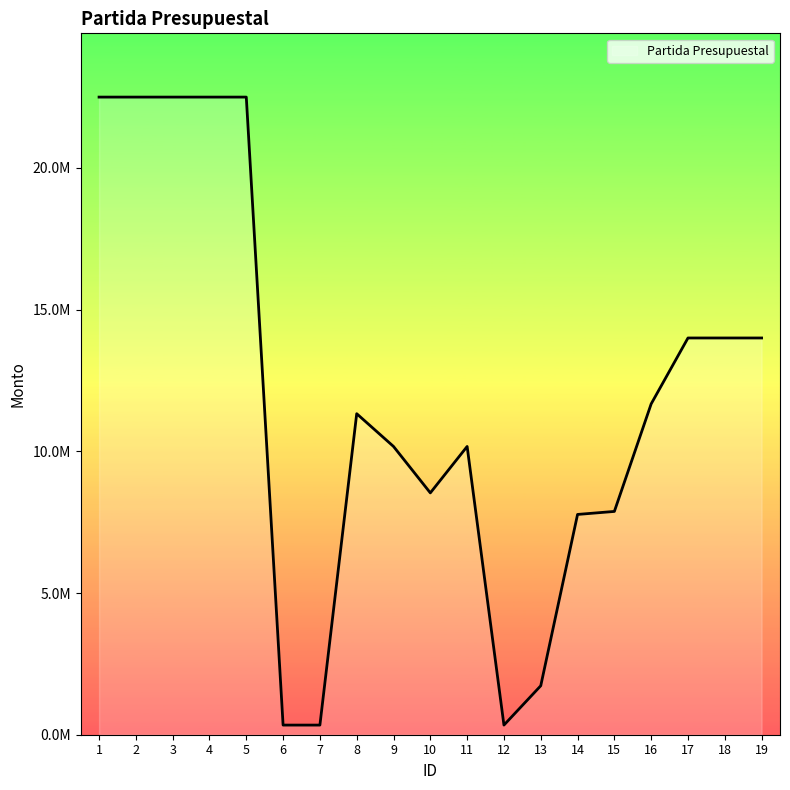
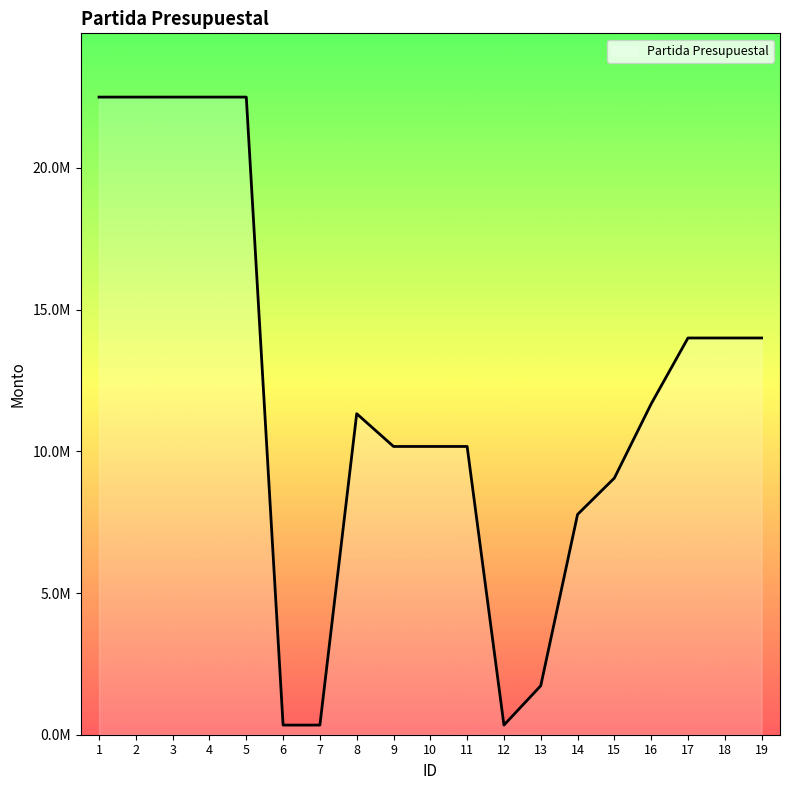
10: 8500000 -> 10200000
15: 7900000 -> 9100000
